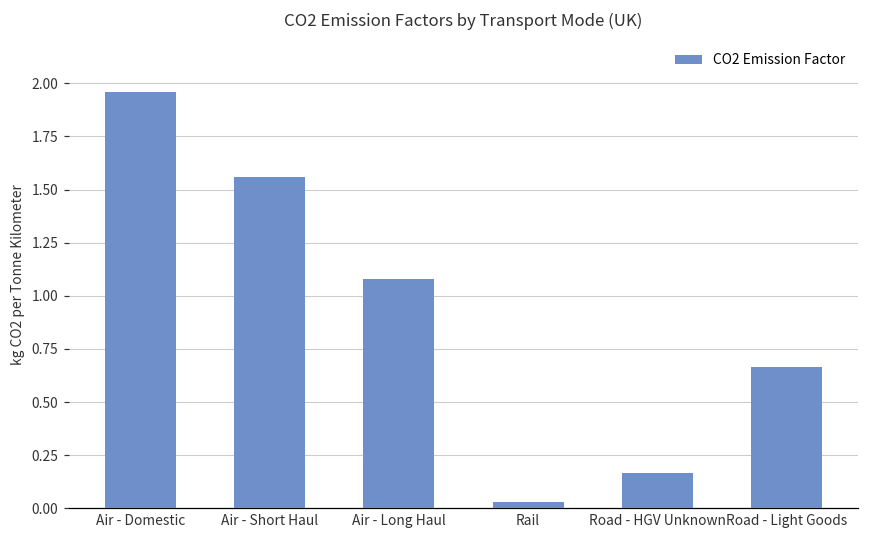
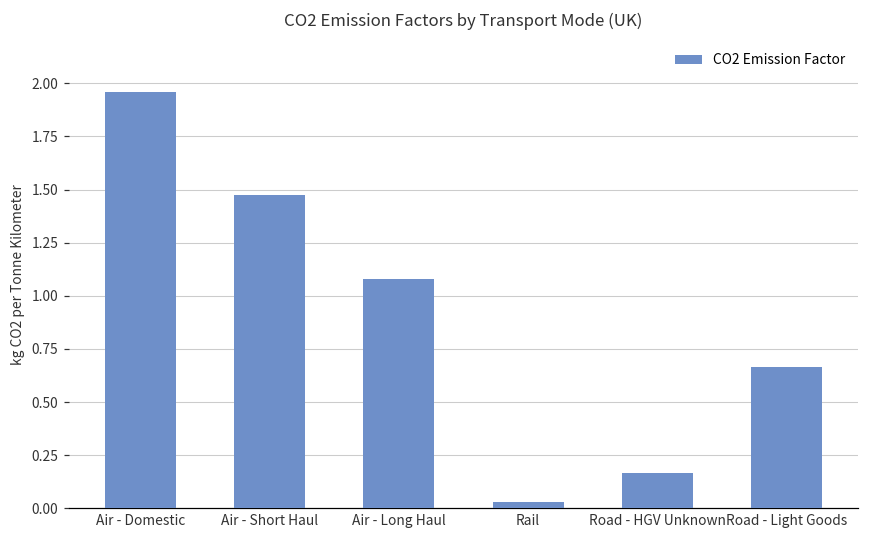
Air - Short Haul: 1.56 -> 1.47
